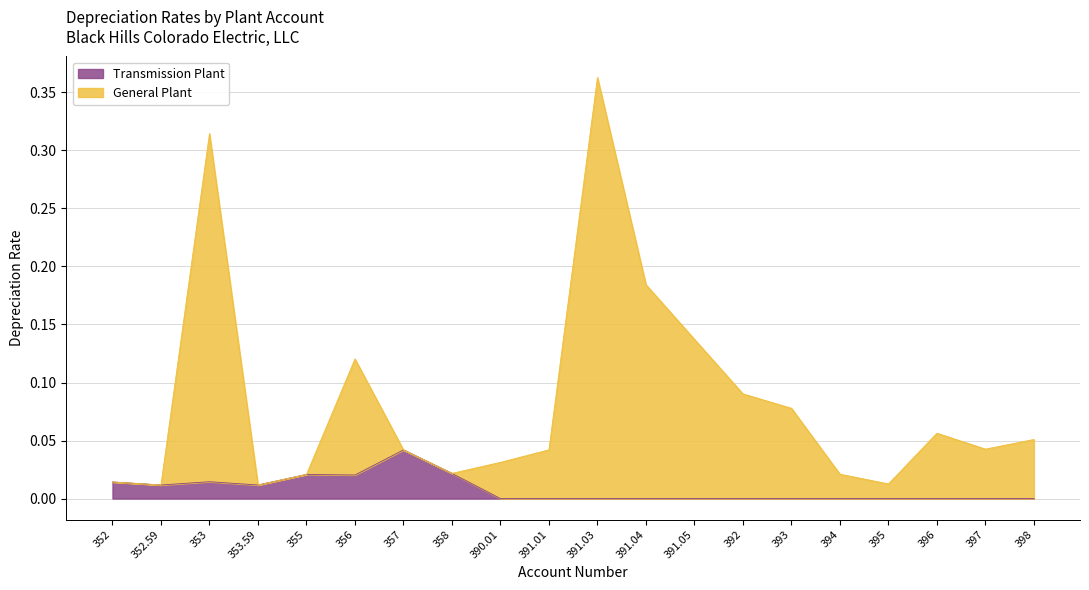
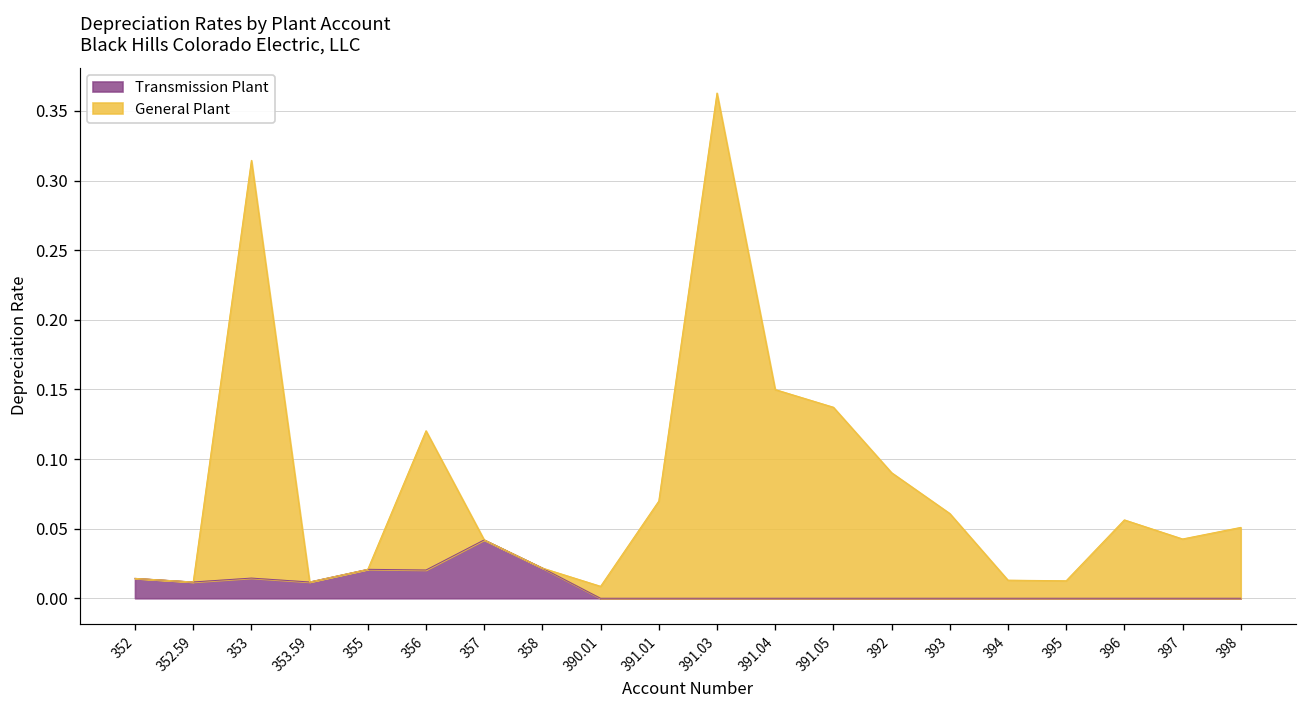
General Plant, 390.01: 0.031 -> 0.009
General Plant, 391.01: 0.042 -> 0.070
General Plant, 391.04: 0.184 -> 0.150
General Plant, 393: 0.078 -> 0.061
General Plant, 394: 0.021 -> 0.013
